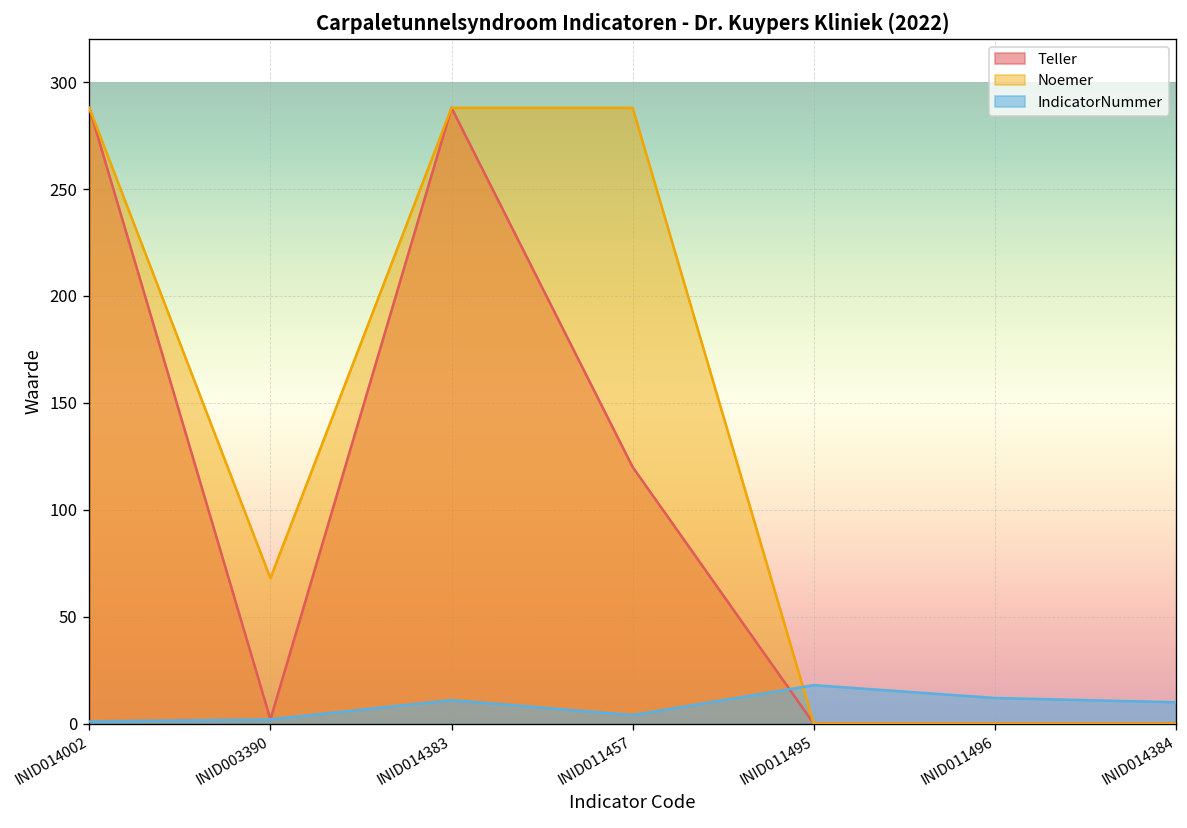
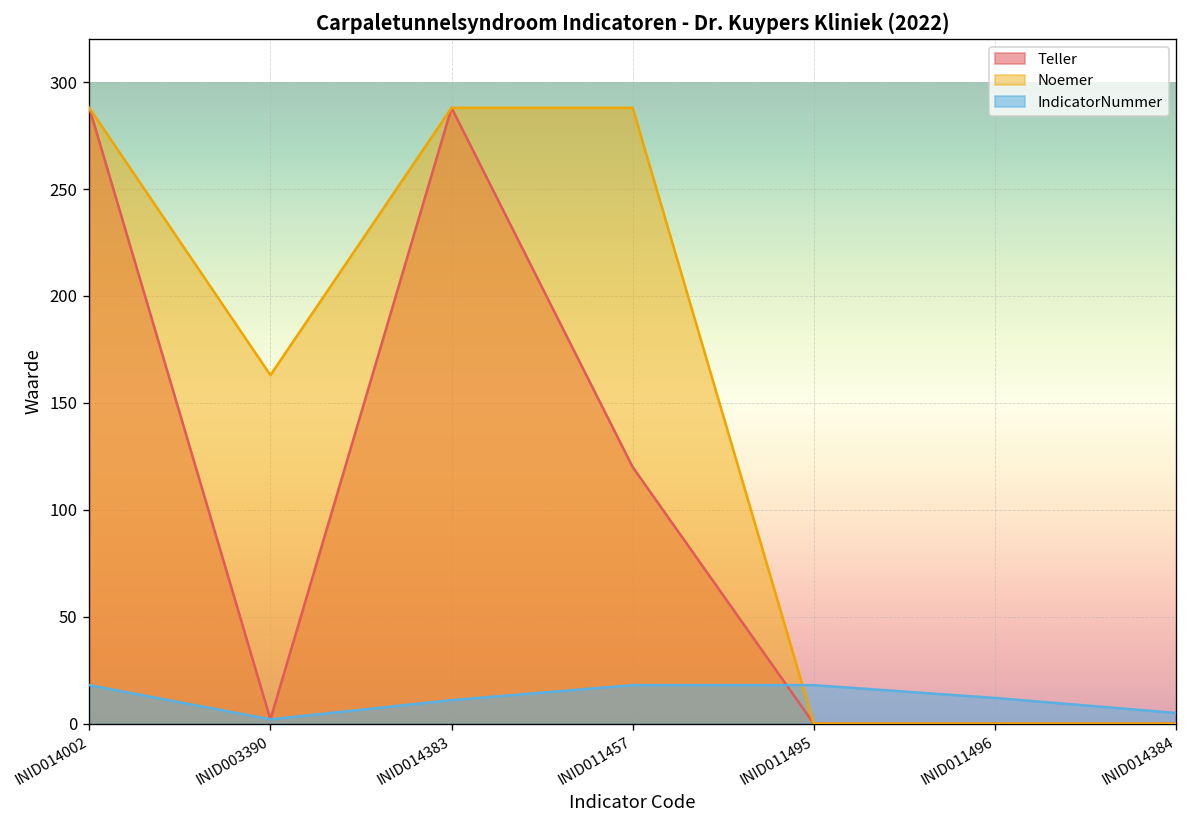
IndicatorNummer, INID014002: 1 -> 18
Noemer, INID003390: 68 -> 163
IndicatorNummer, INID011457: 4 -> 18
IndicatorNummer, INID014384: 10 -> 5
